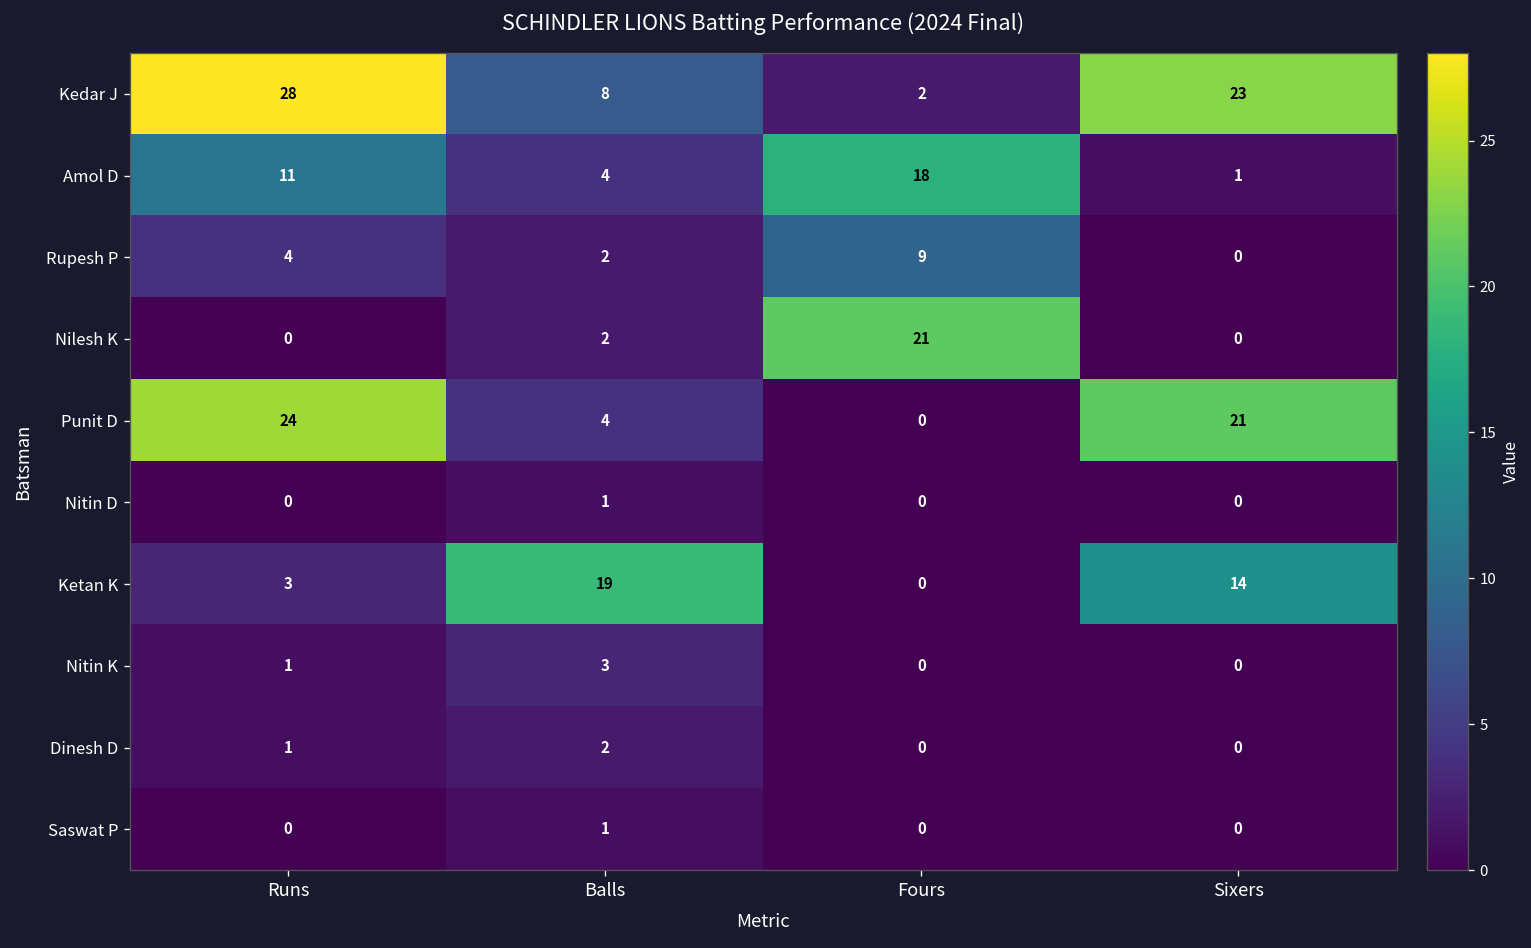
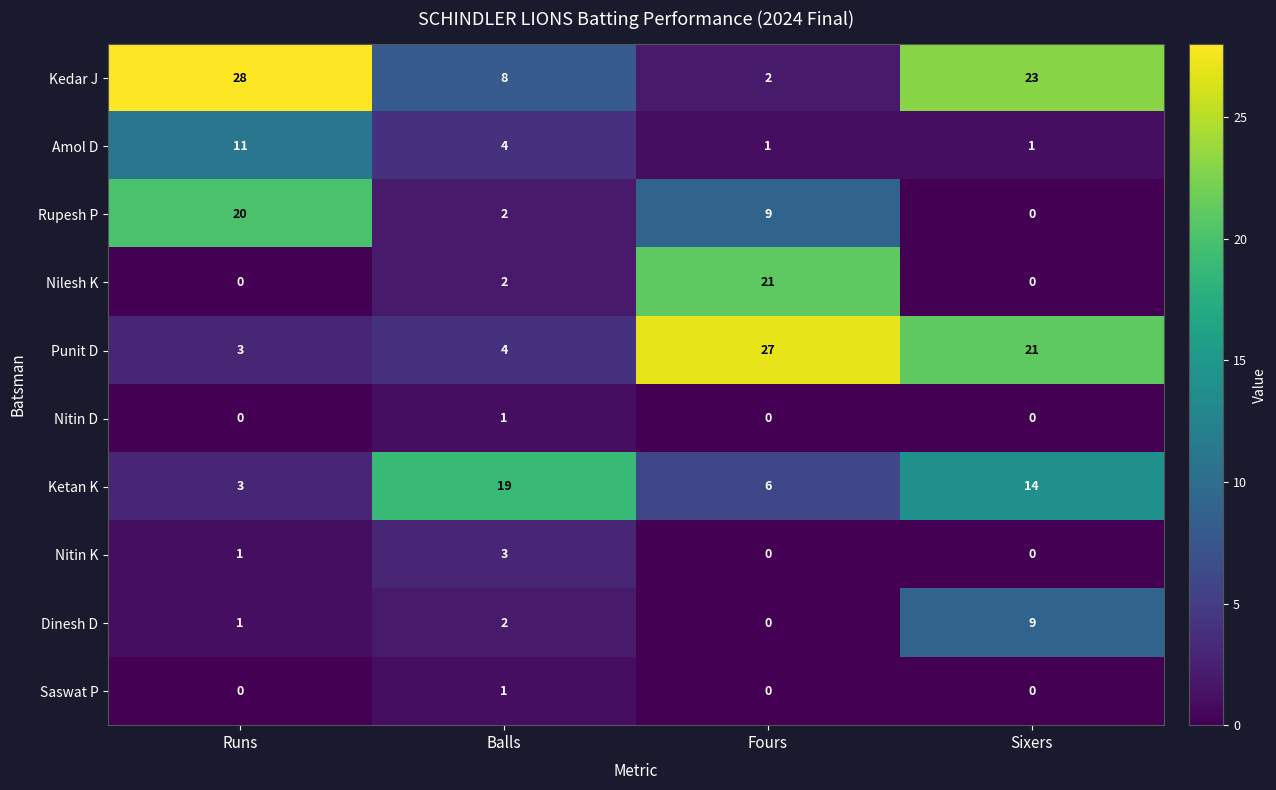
Amol D, Fours: 18 -> 1
Rupesh P, Runs: 4 -> 20
Punit D, Runs: 24 -> 3
Punit D, Fours: 0 -> 27
Ketan K, Fours: 0 -> 6
Dinesh D, Sixers: 0 -> 9
